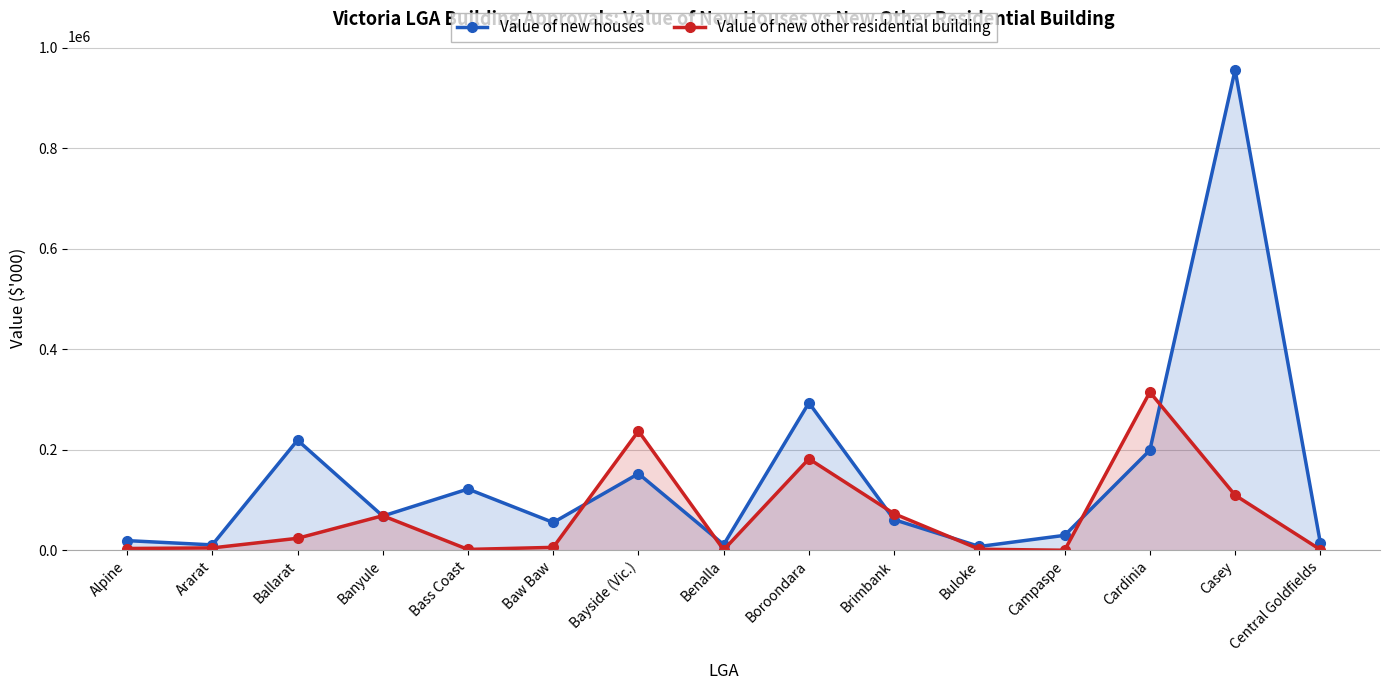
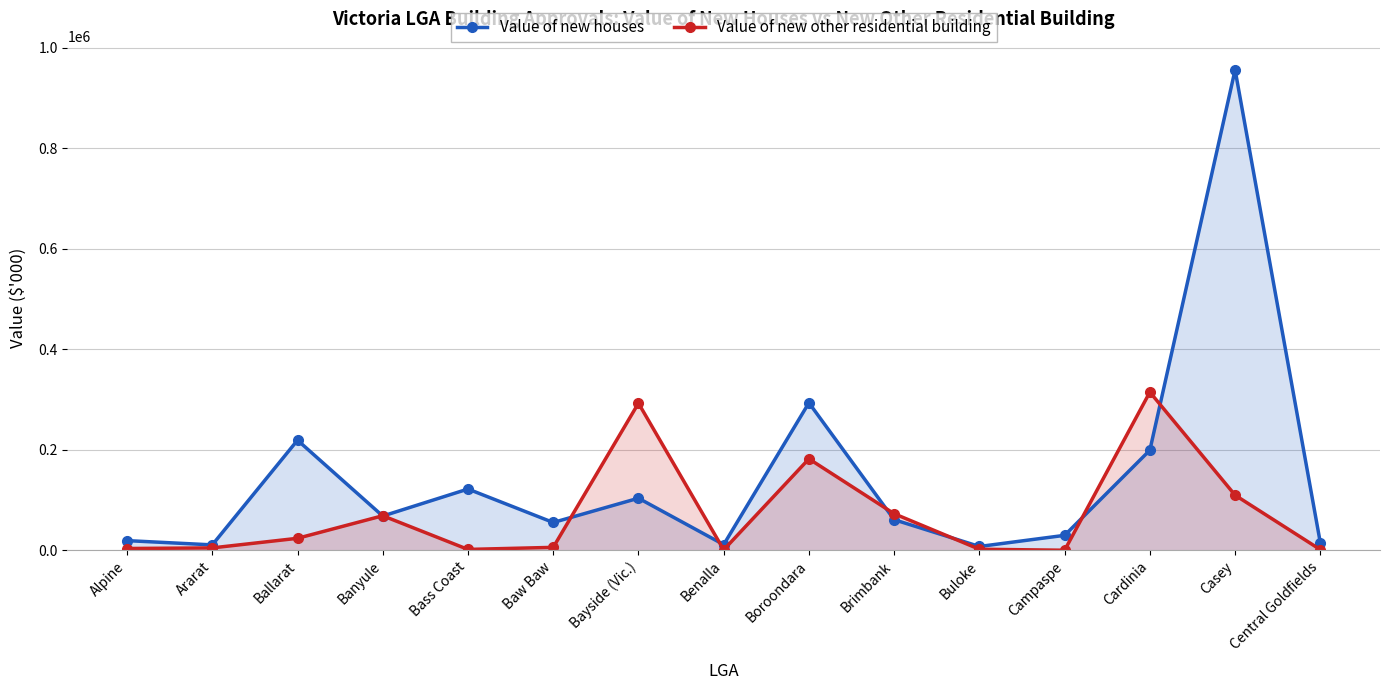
Value of new houses, Bayside (Vic.): 150000 -> 100000
Value of new other residential building, Bayside (Vic.): 240000 -> 290000
